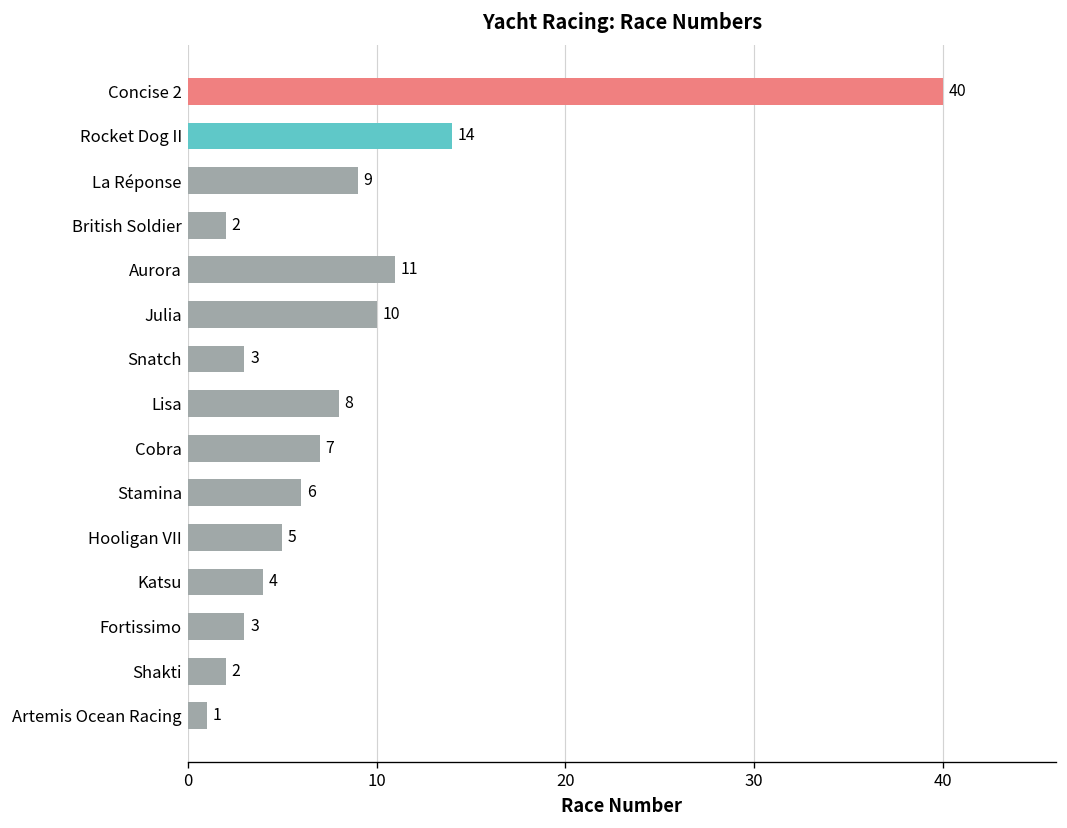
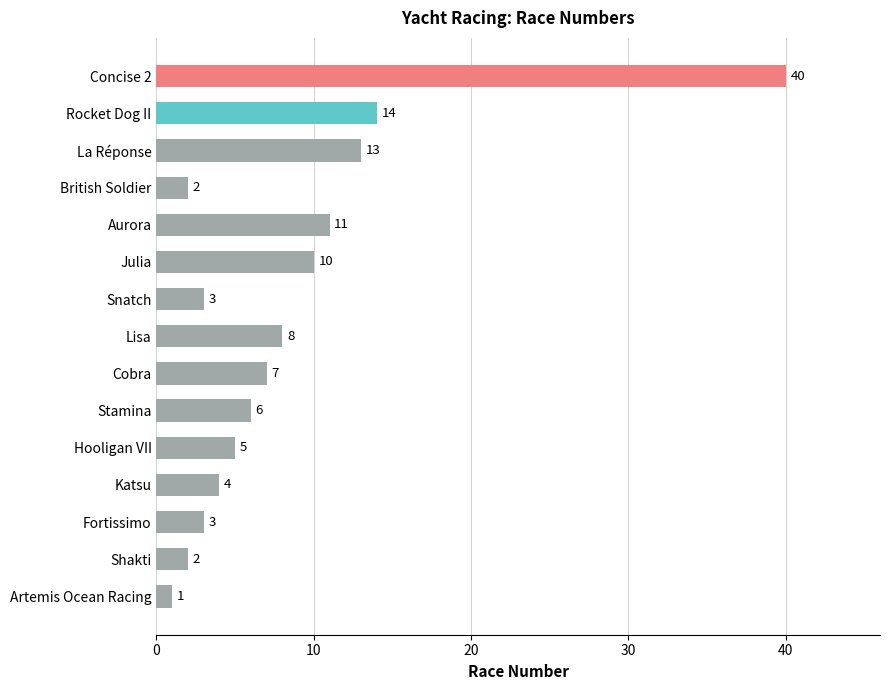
La Réponse: 9 -> 13
